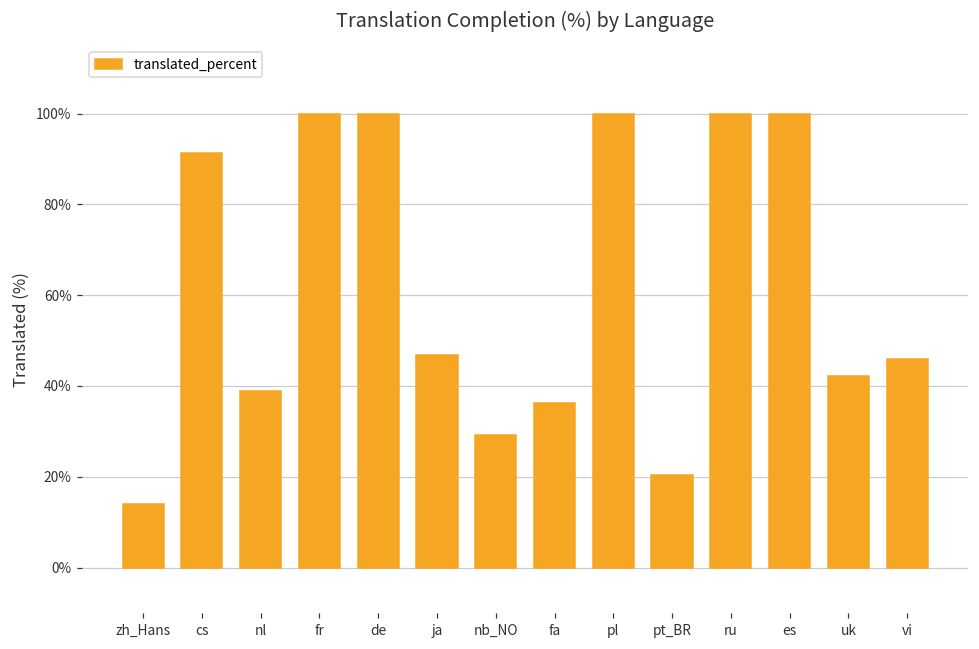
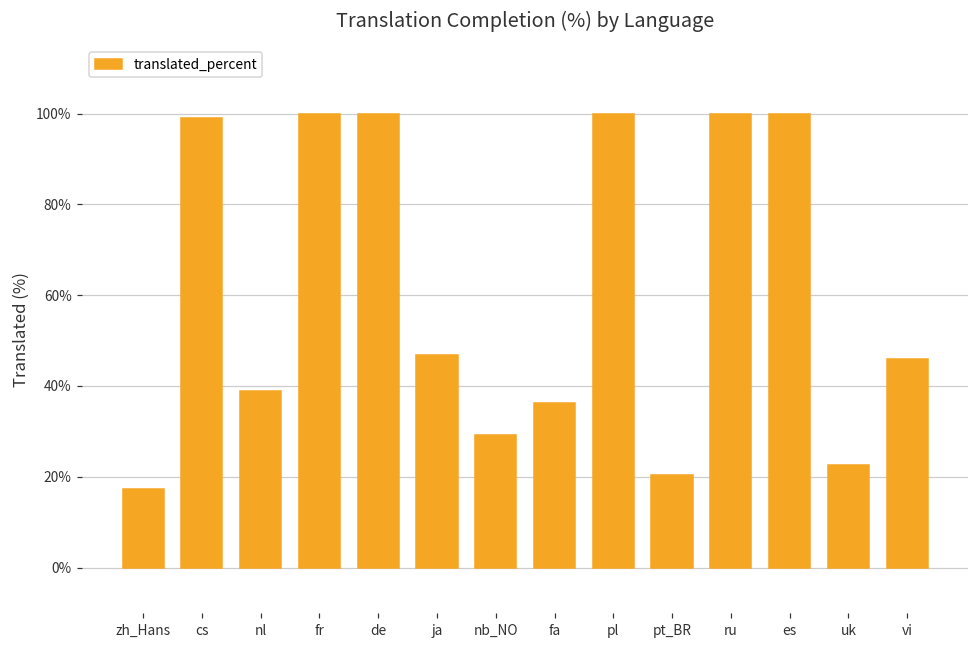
zh_Hans: 14% -> 17%
cs: 91% -> 99%
uk: 42% -> 23%
